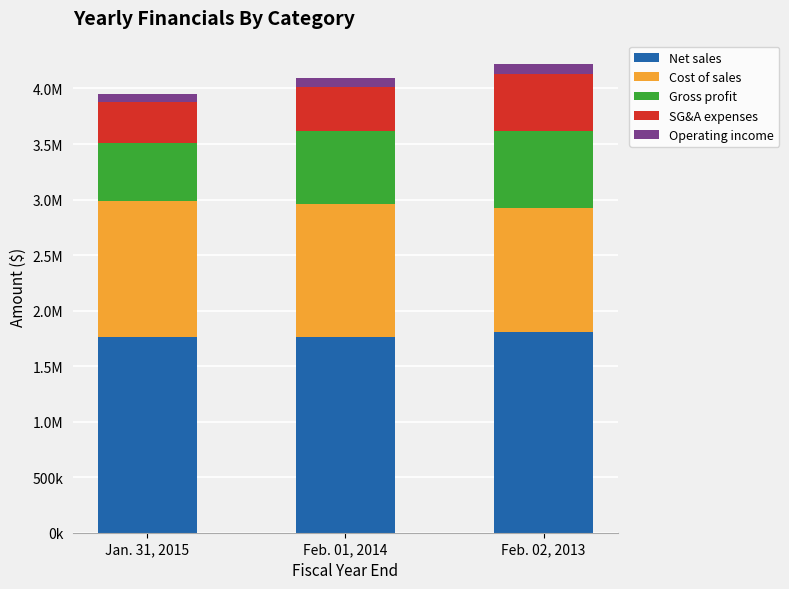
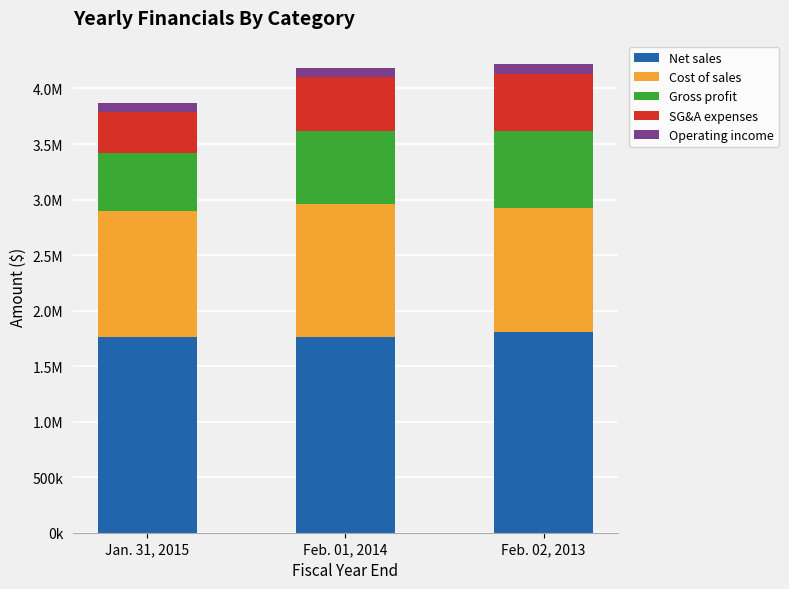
Cost of sales, Jan. 31, 2015: 1230000 -> 1140000
SG&A expenses, Feb. 01, 2014: 400000 -> 490000
